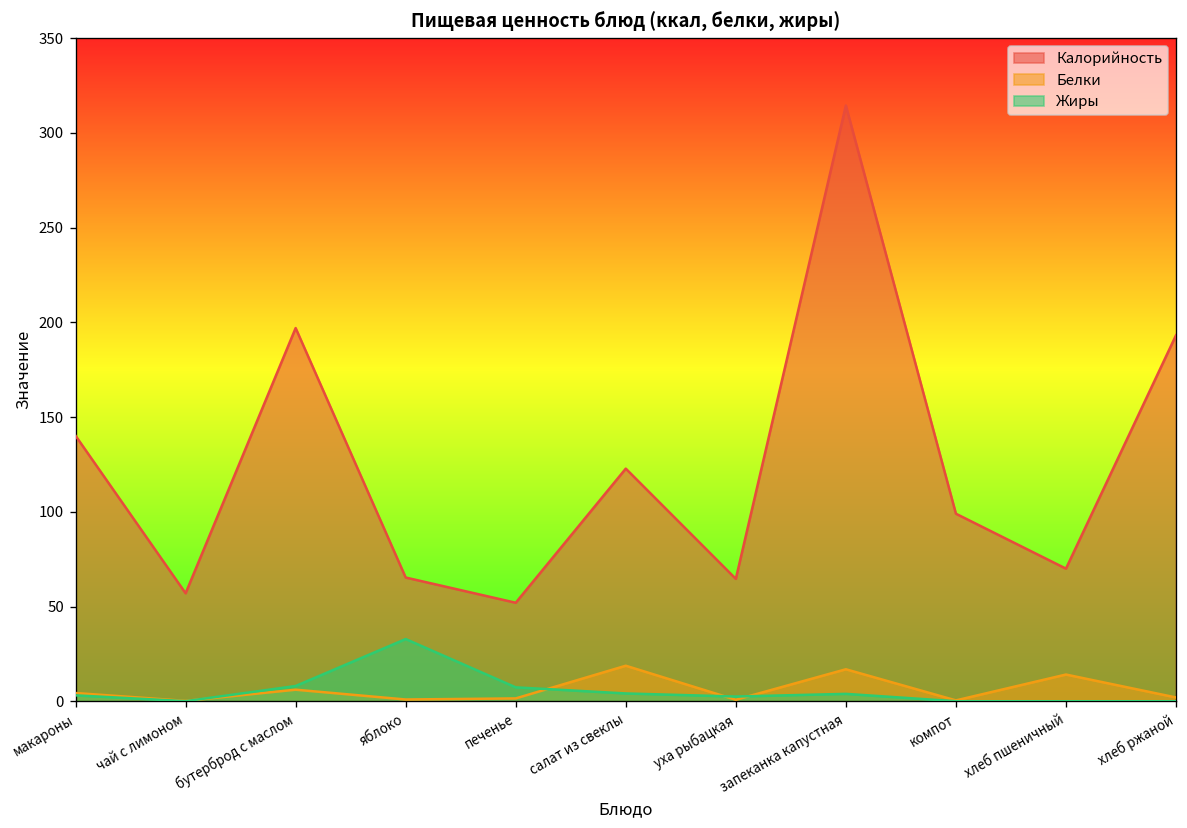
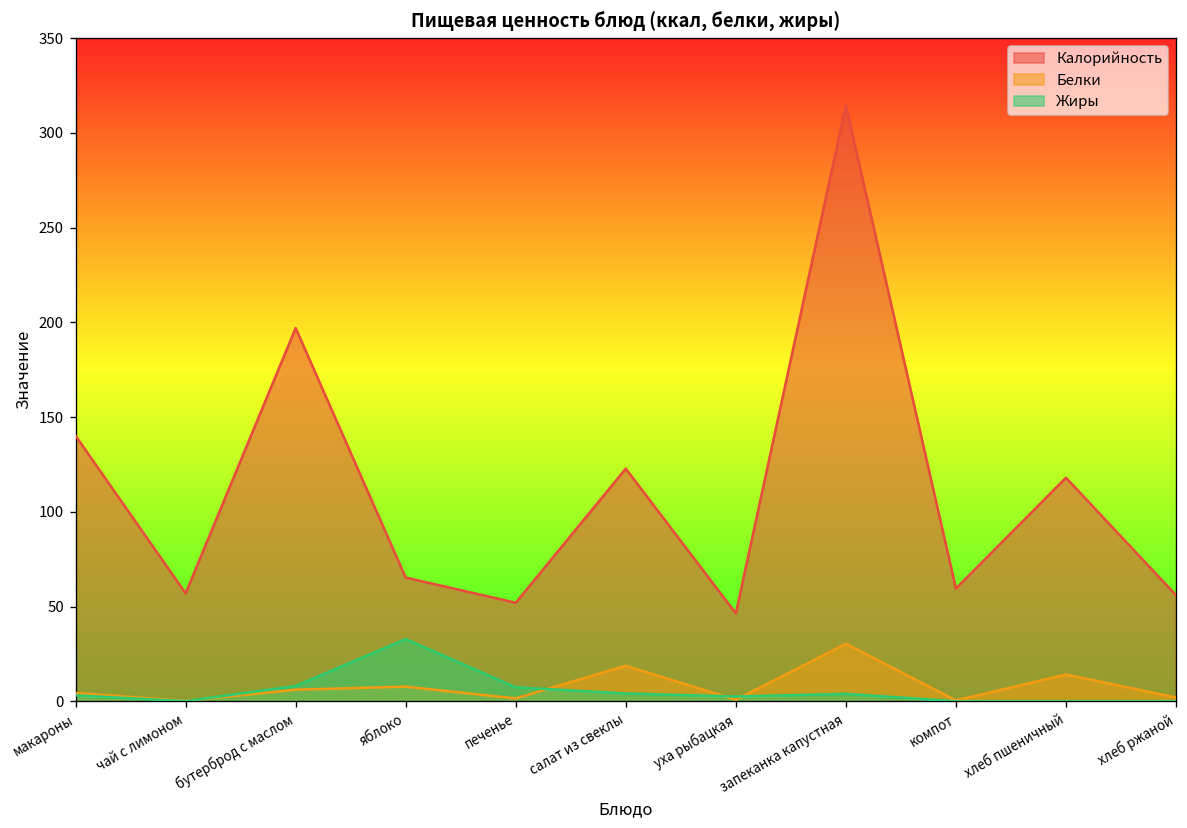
Белки, яблоко: 1 -> 8
Калорийность, уха рыбацкая: 65 -> 46
Белки, запеканка капустная: 17 -> 30
Калорийность, компот: 99 -> 60
Калорийность, хлеб пшеничный: 70 -> 118
Калорийность, хлеб ржаной: 193 -> 56
